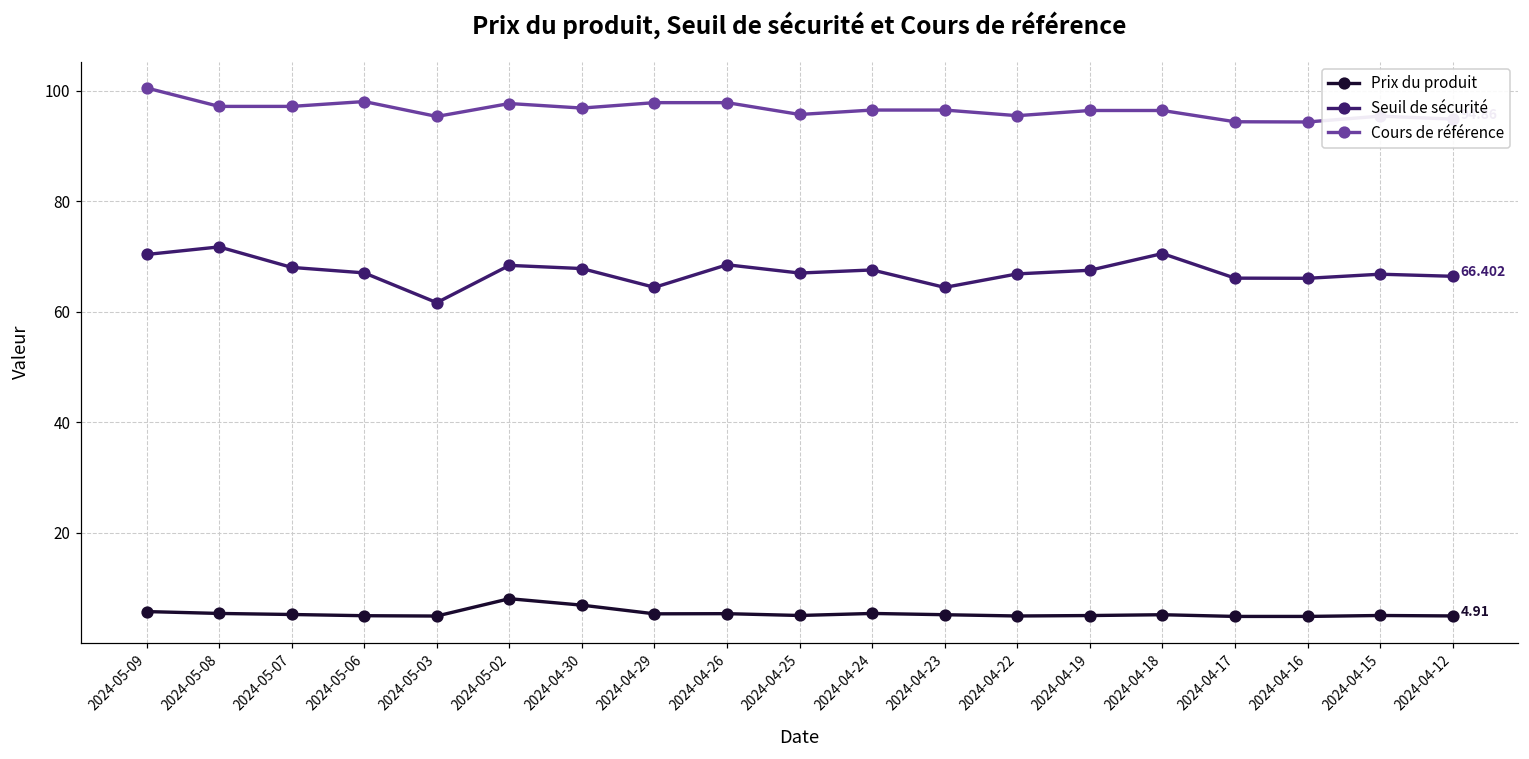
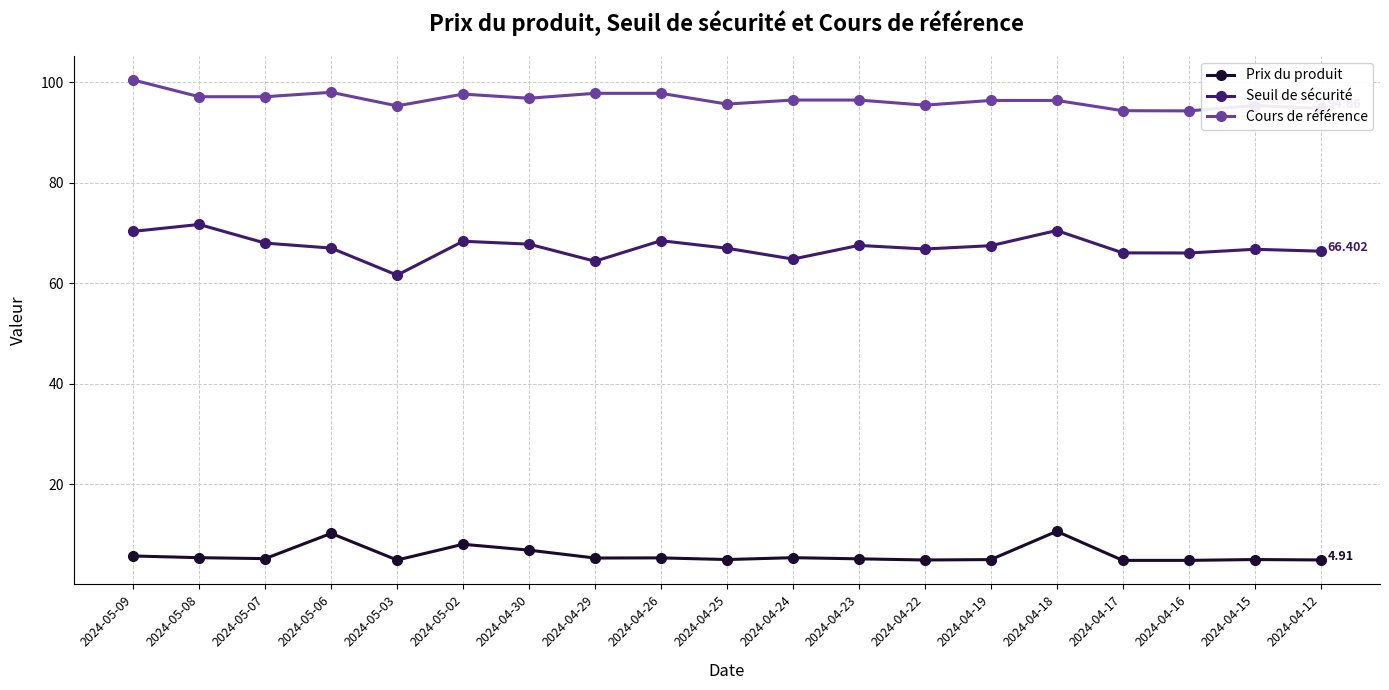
Prix du produit, 2024-05-06: 5 -> 10
Seuil de sécurité, 2024-04-24: 68 -> 65
Seuil de sécurité, 2024-04-23: 64 -> 68
Prix du produit, 2024-04-18: 5 -> 11
